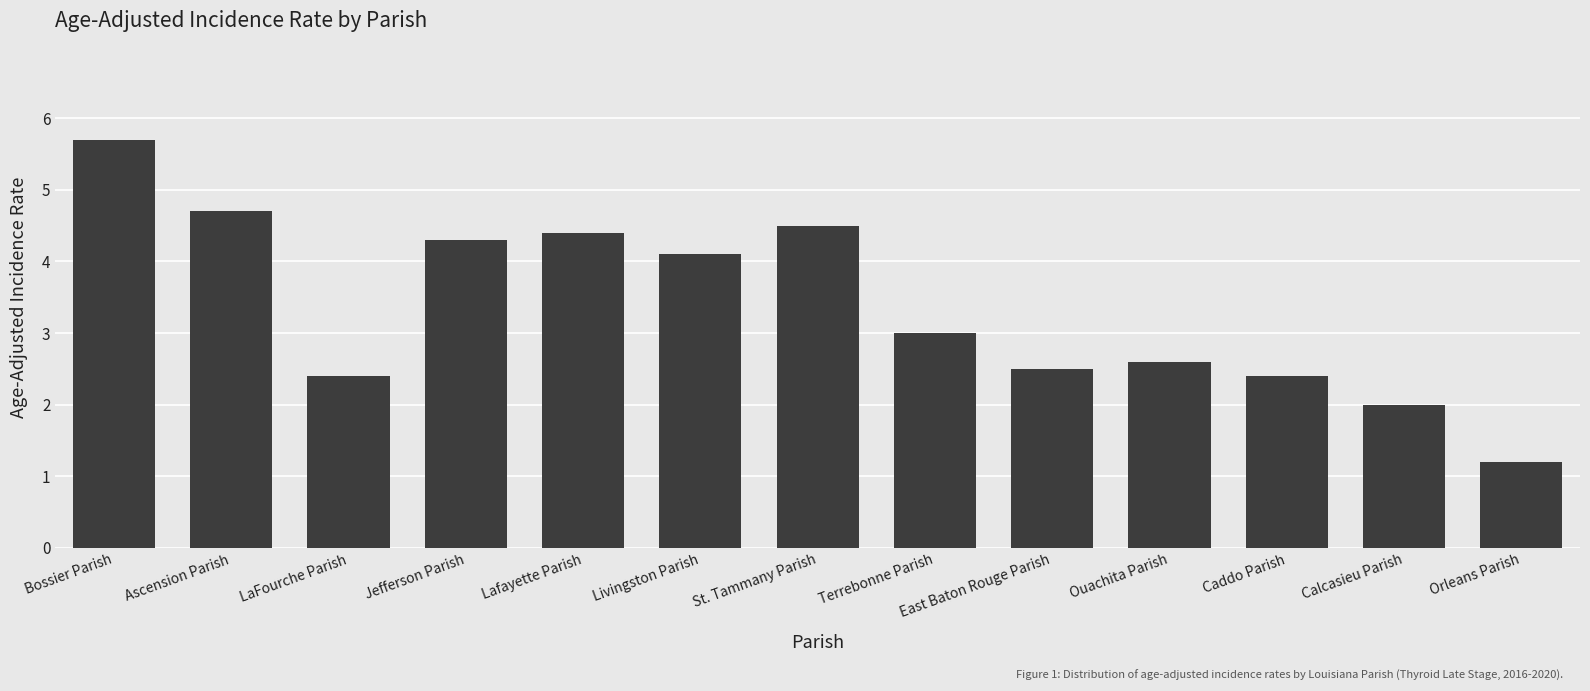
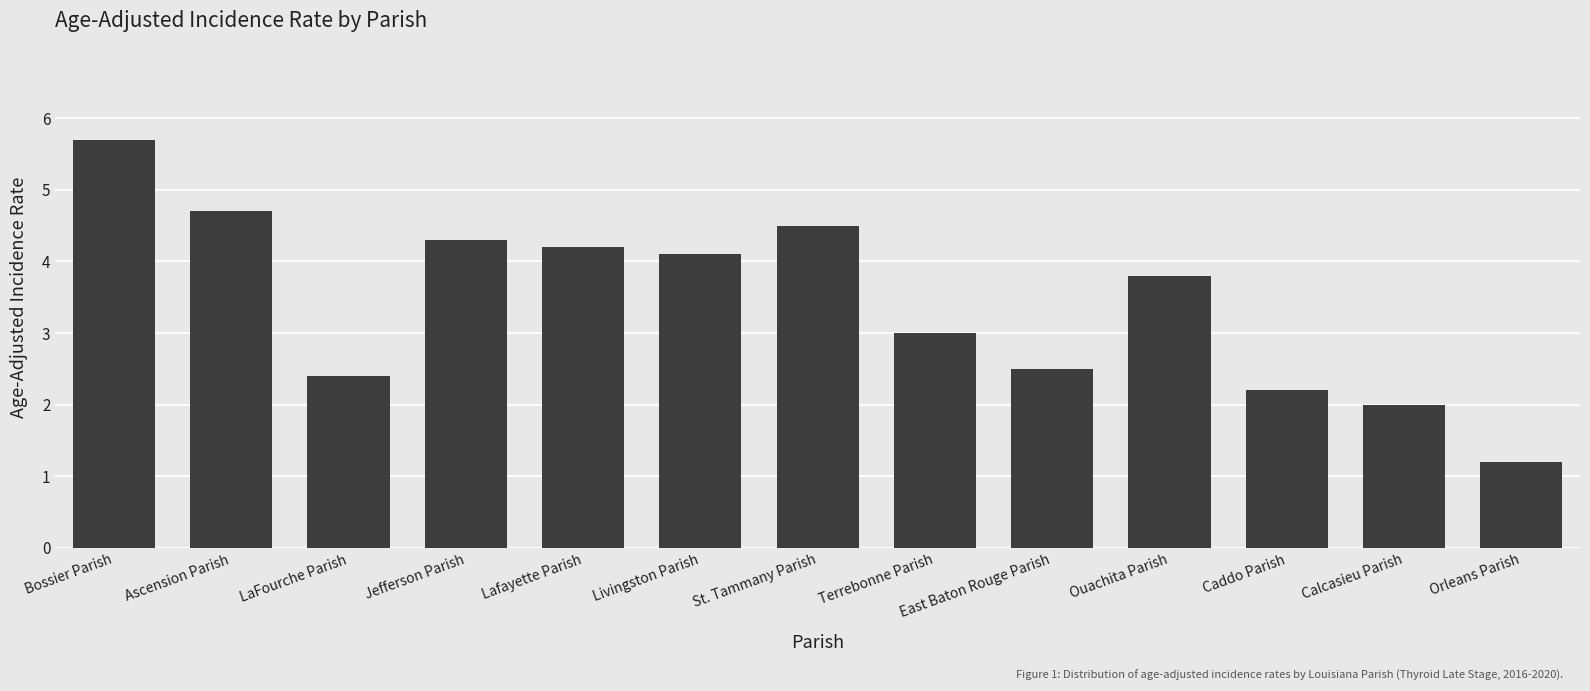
Lafayette Parish: 4.4 -> 4.2
Ouachita Parish: 2.6 -> 3.8
Caddo Parish: 2.4 -> 2.2
